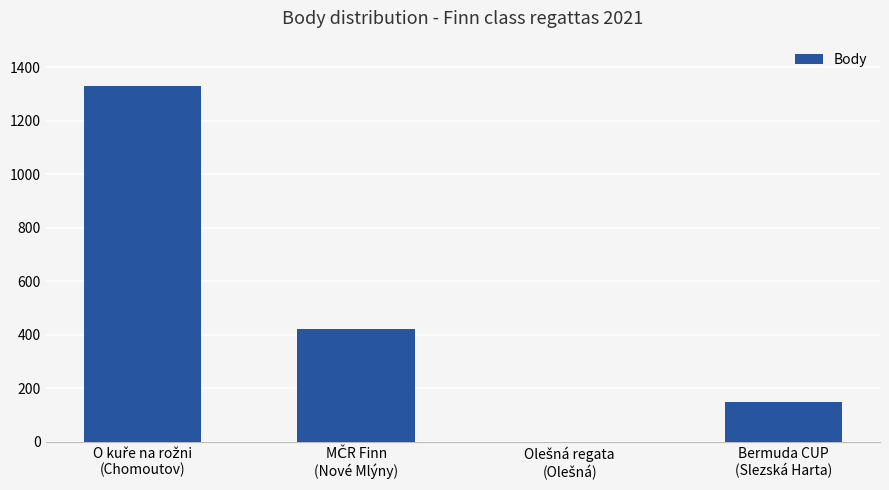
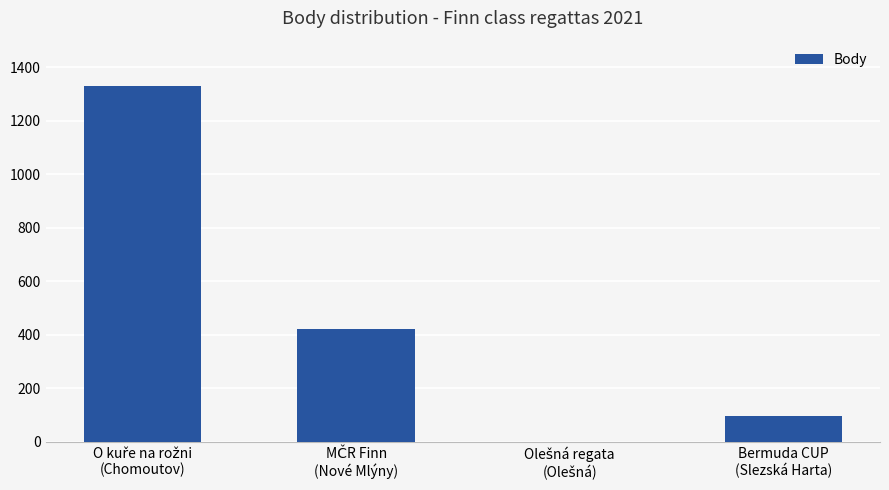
Bermuda CUP (Slezská Harta): 150 -> 100
